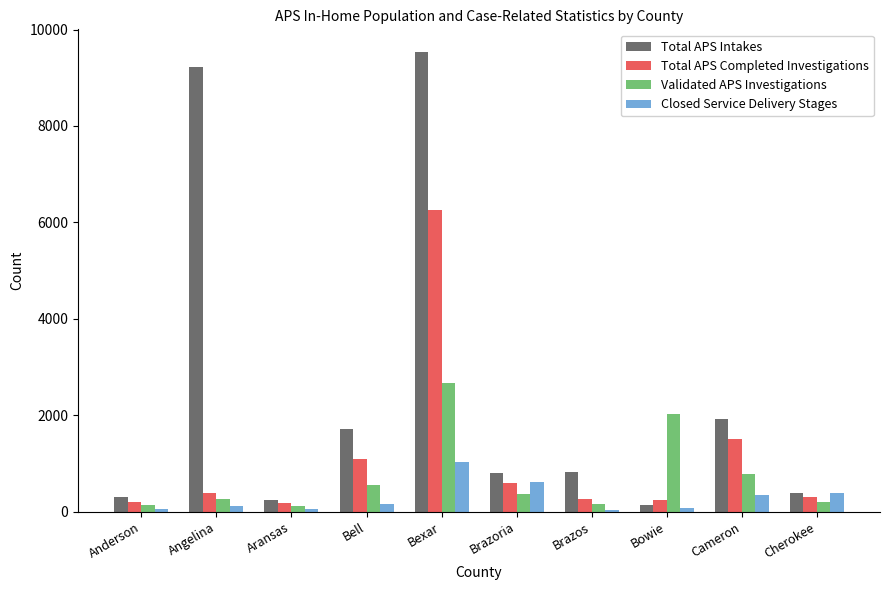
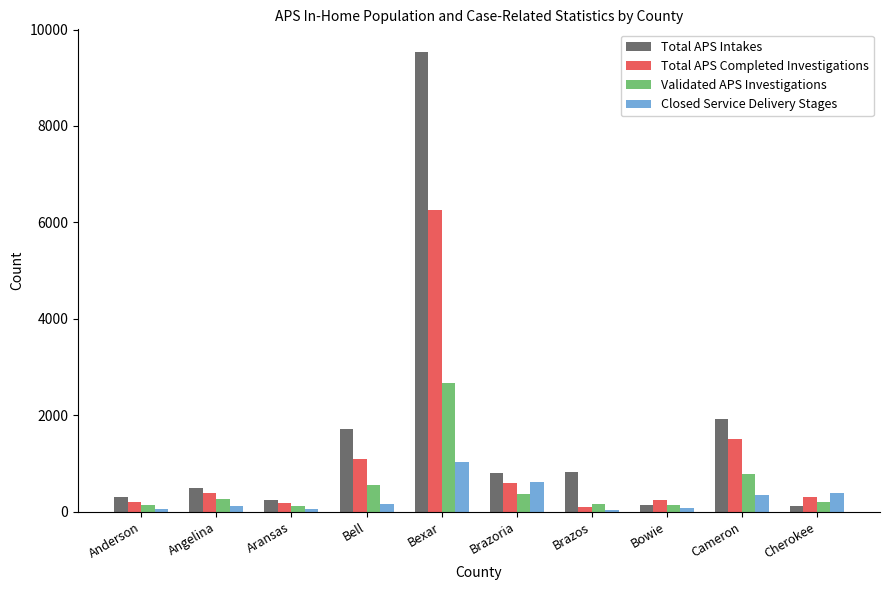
Total APS Intakes, Angelina: 9200 -> 500
Total APS Completed Investigations, Brazos: 300 -> 100
Validated APS Investigations, Bowie: 2000 -> 100
Total APS Intakes, Cherokee: 400 -> 100
